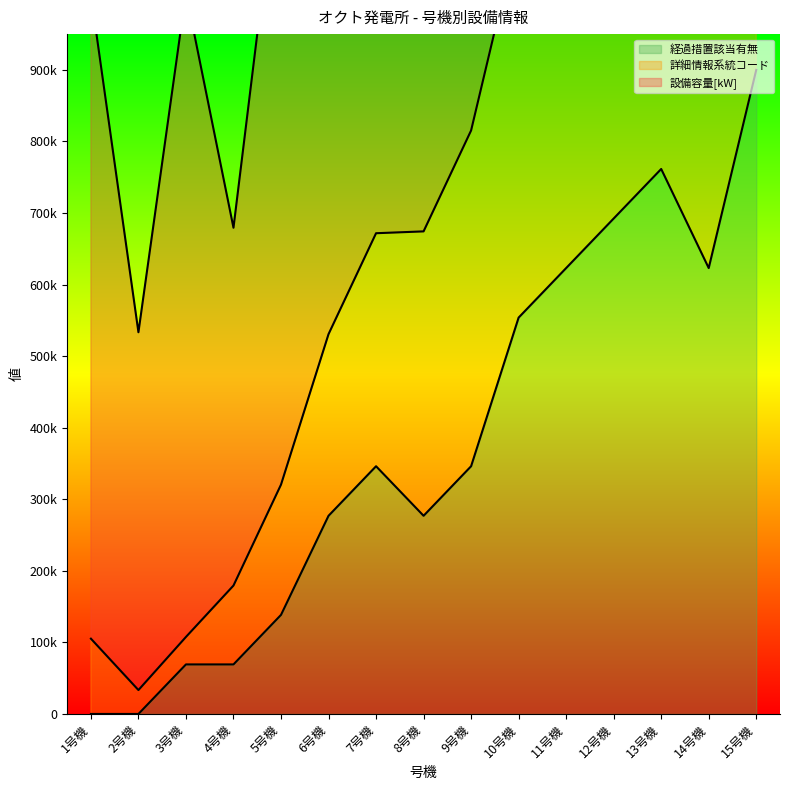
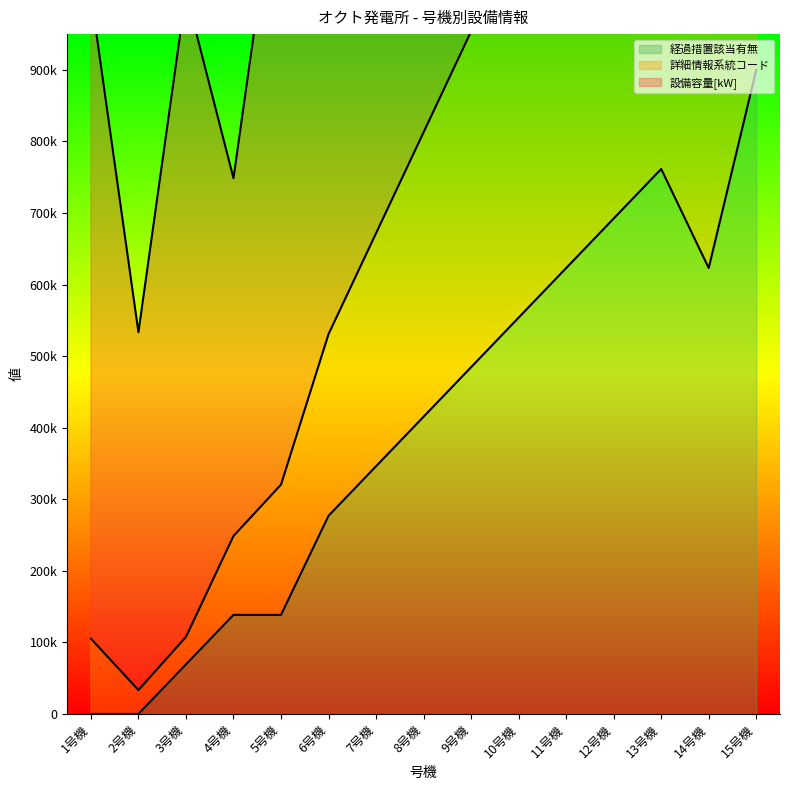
経過措置該当有無, 4号機: 70000 -> 140000
経過措置該当有無, 8号機: 280000 -> 420000
経過措置該当有無, 9号機: 350000 -> 480000
